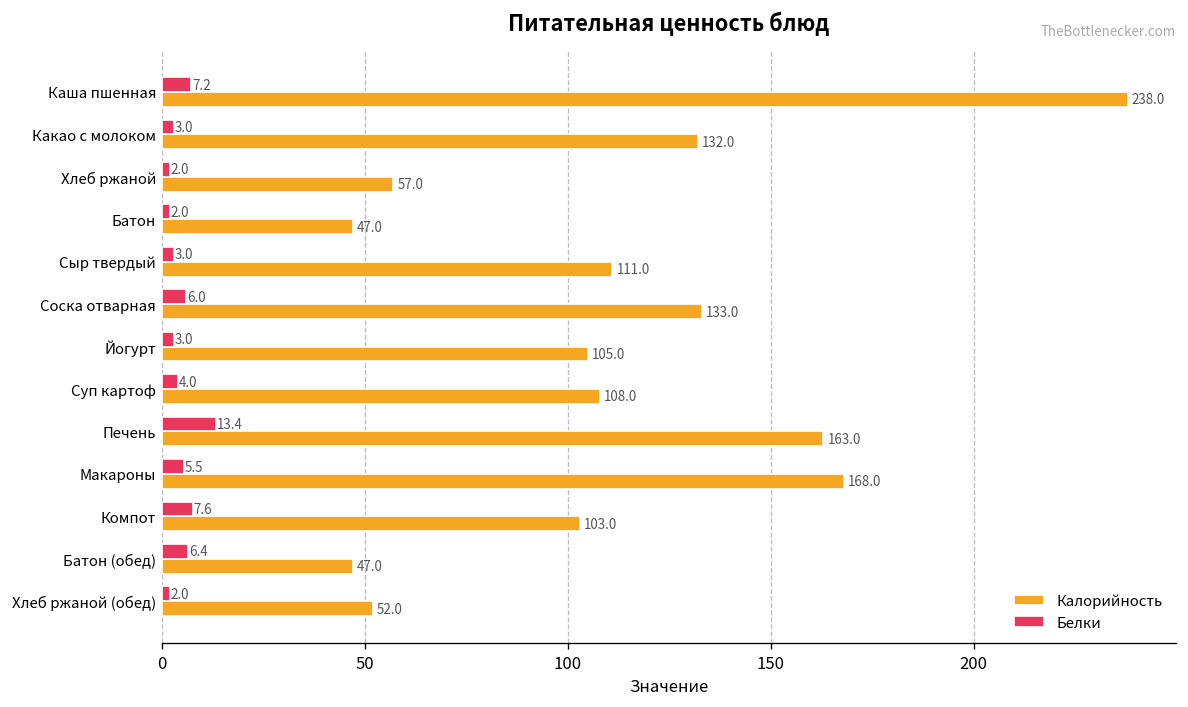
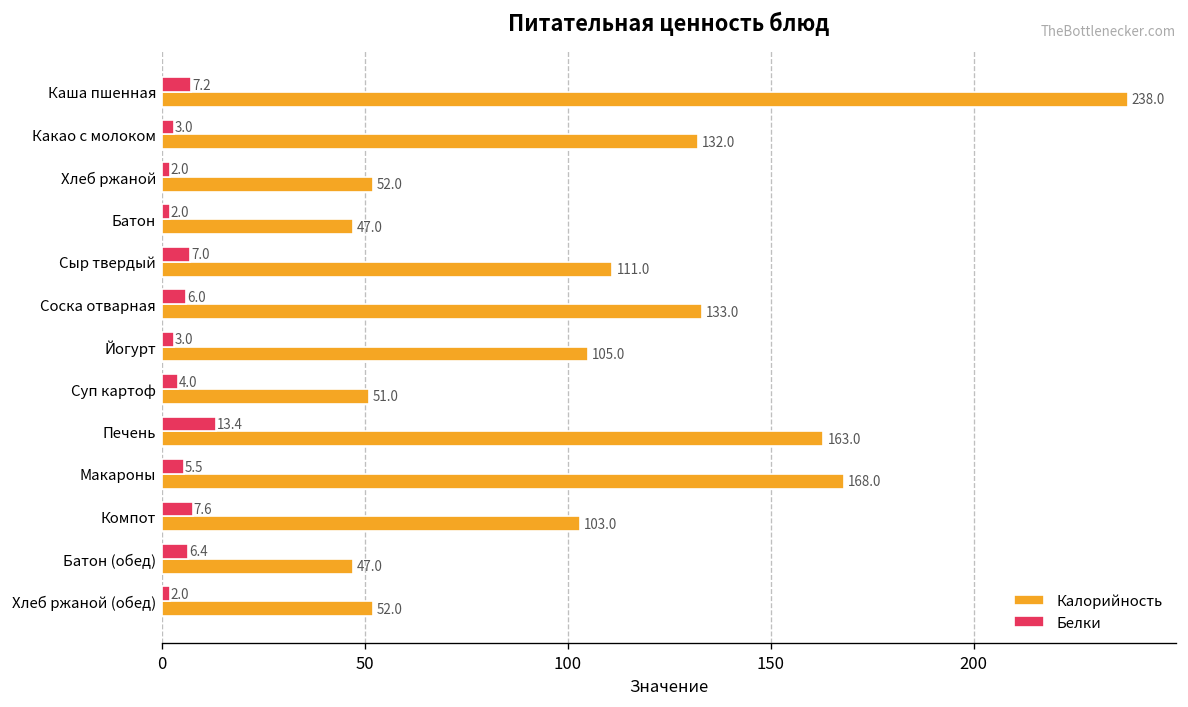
Калорийность, Хлеб ржаной: 57.0 -> 52.0
Белки, Сыр твердый: 3.0 -> 7.0
Калорийность, Суп картоф: 108.0 -> 51.0
